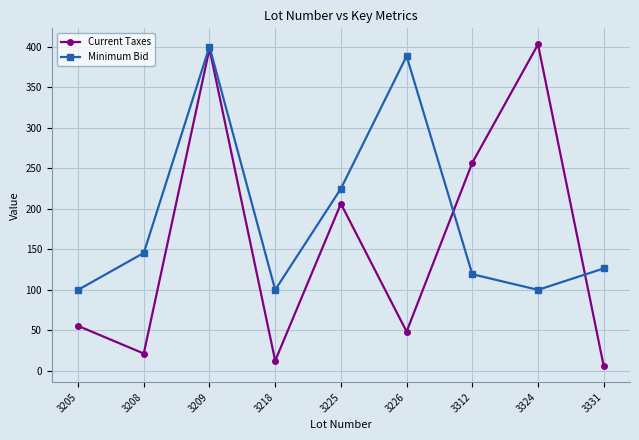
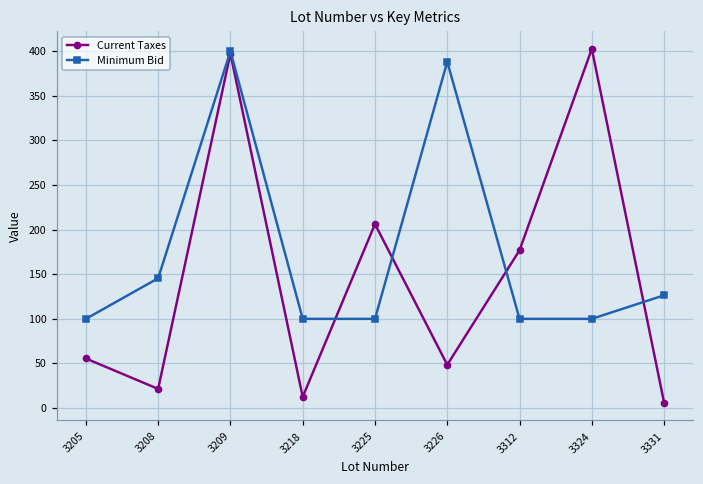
Minimum Bid, 3225: 220 -> 100
Current Taxes, 3312: 260 -> 180
Minimum Bid, 3312: 120 -> 100
